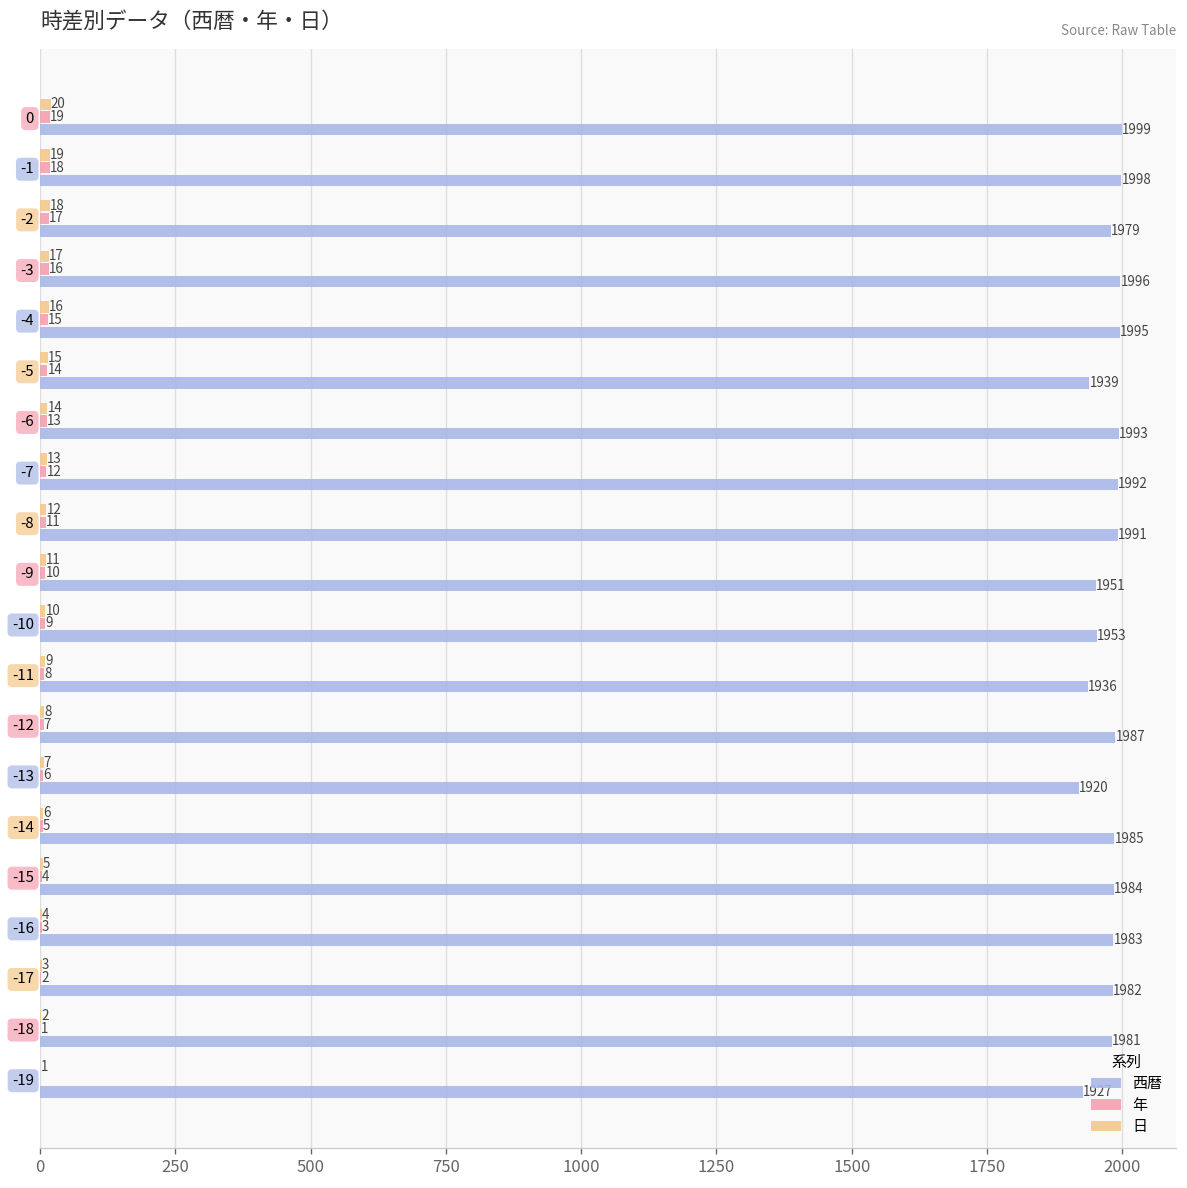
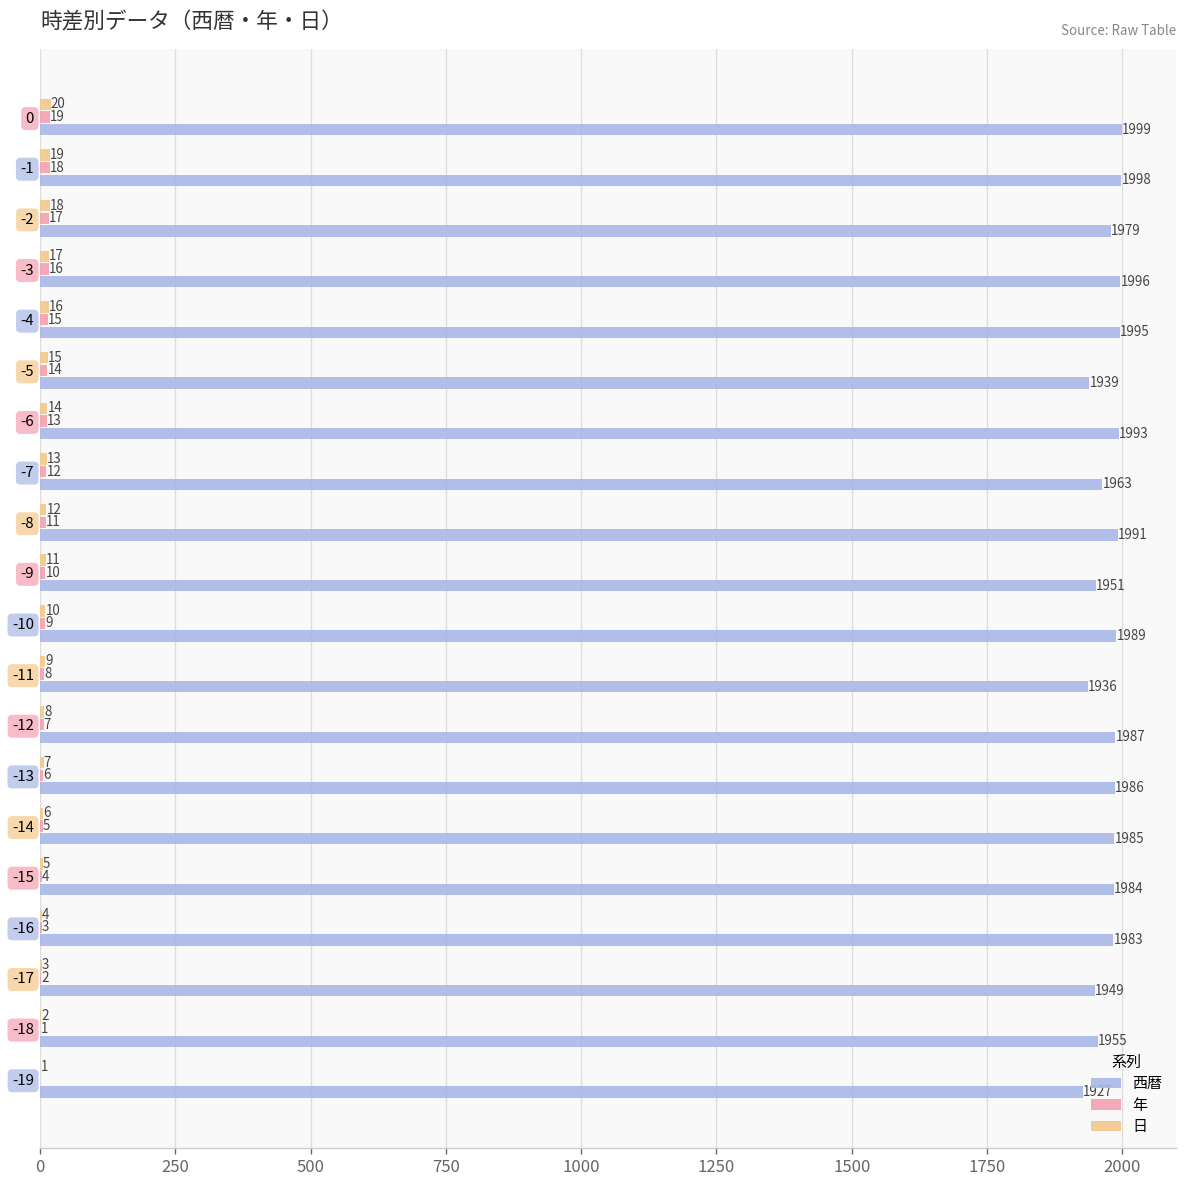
西暦, -7: 1992 -> 1963
西暦, -10: 1953 -> 1989
西暦, -13: 1920 -> 1986
西暦, -17: 1982 -> 1949
西暦, -18: 1981 -> 1955
